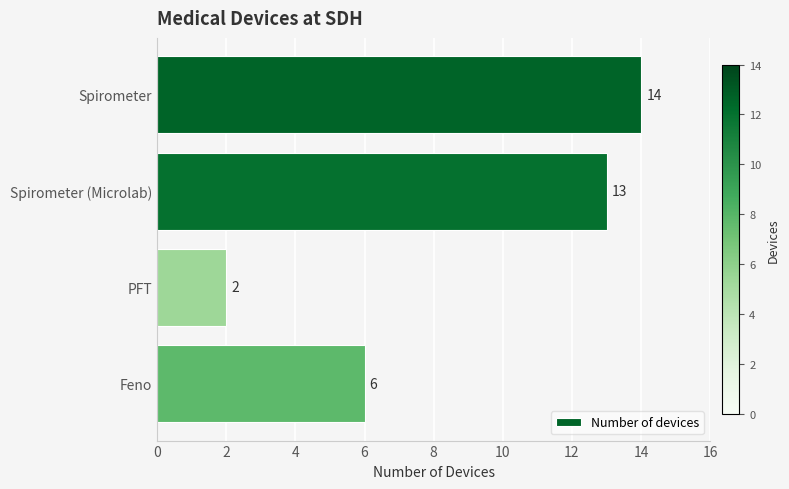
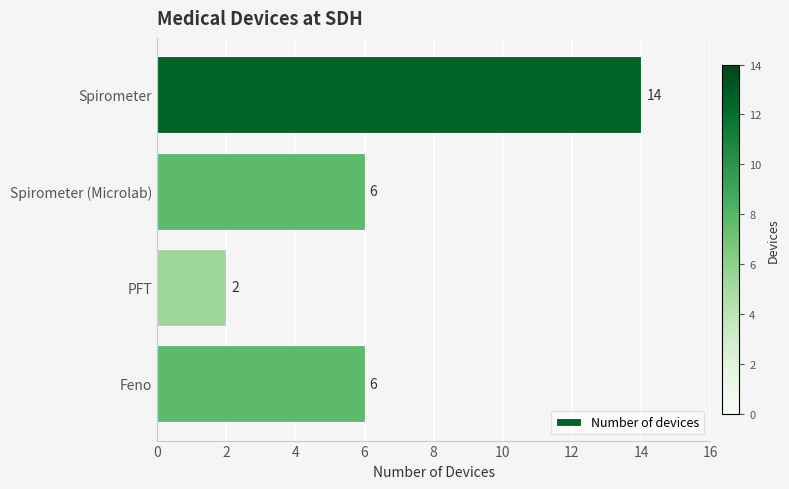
Spirometer (Microlab): 13 -> 6
